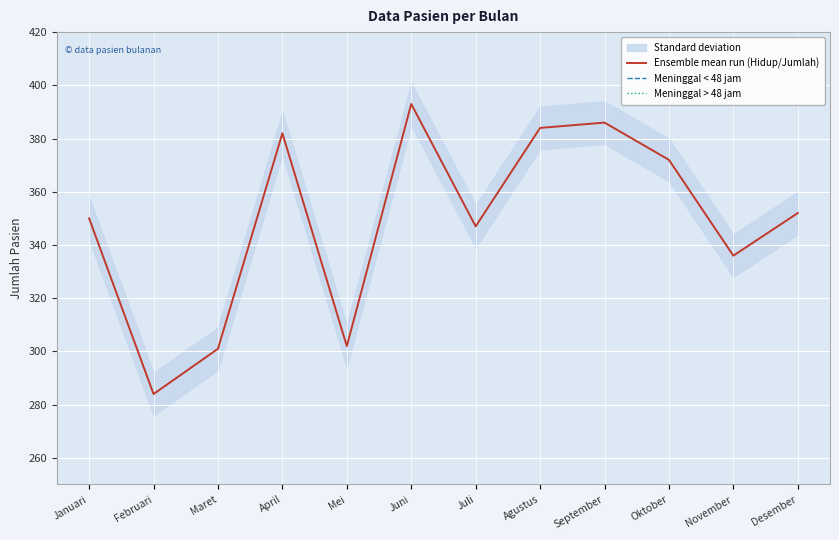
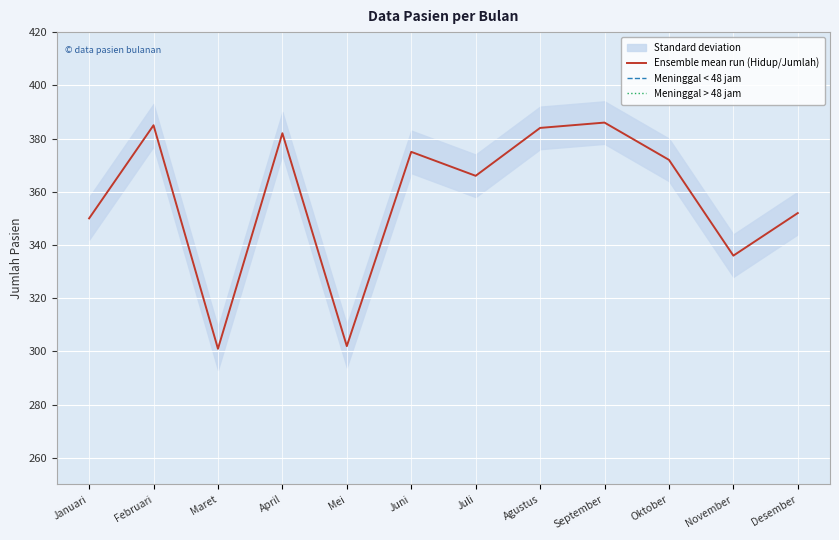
Ensemble mean run (Hidup/Jumlah), Februari: 284 -> 385
Ensemble mean run (Hidup/Jumlah), Juni: 393 -> 375
Ensemble mean run (Hidup/Jumlah), Juli: 347 -> 366
